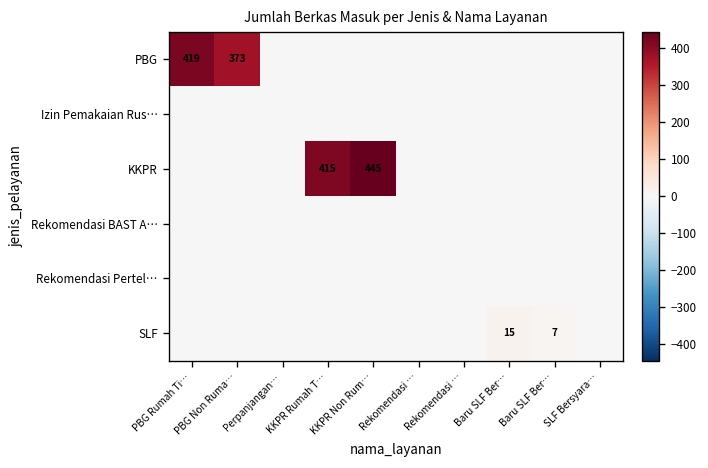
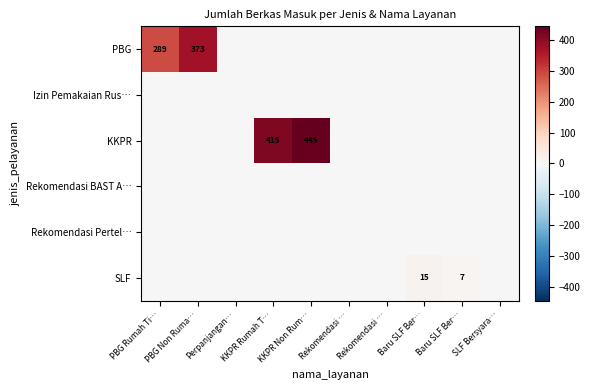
PBG, PBG Rumah Ti…: 419 -> 289
